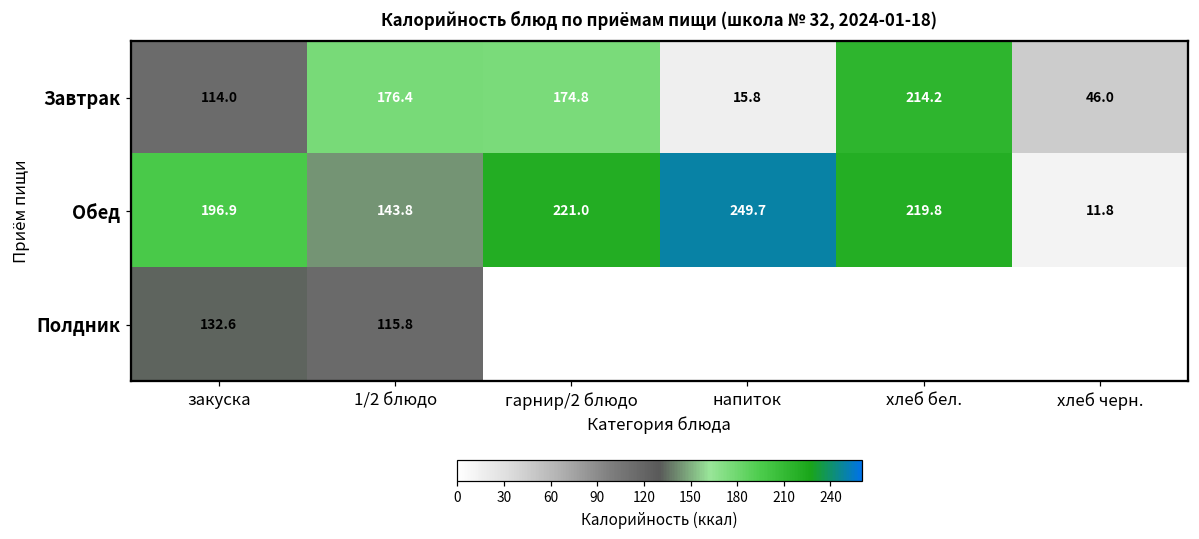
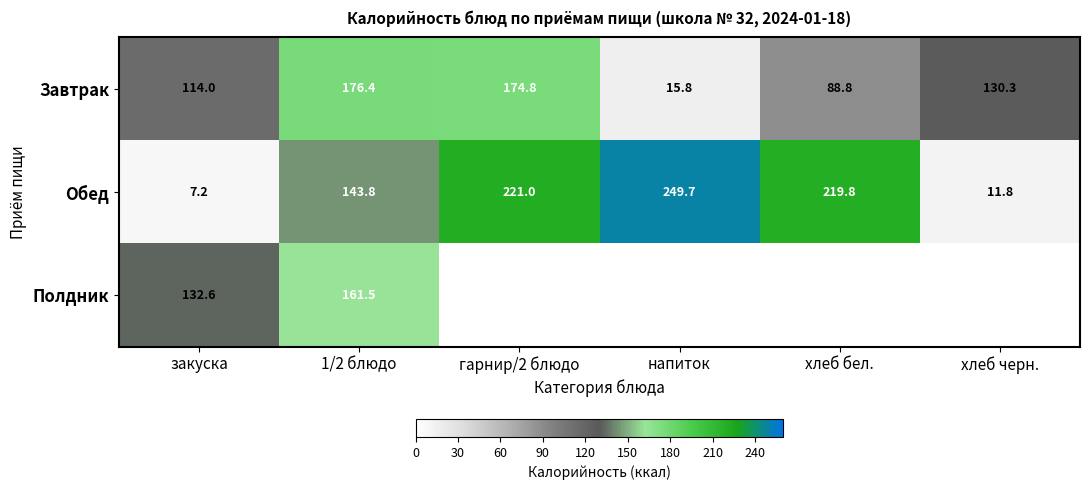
Завтрак, хлеб бел.: 214.2 -> 88.8
Завтрак, хлеб черн.: 46.0 -> 130.3
Обед, закуска: 196.9 -> 7.2
Полдник, 1/2 блюдо: 115.8 -> 161.5
